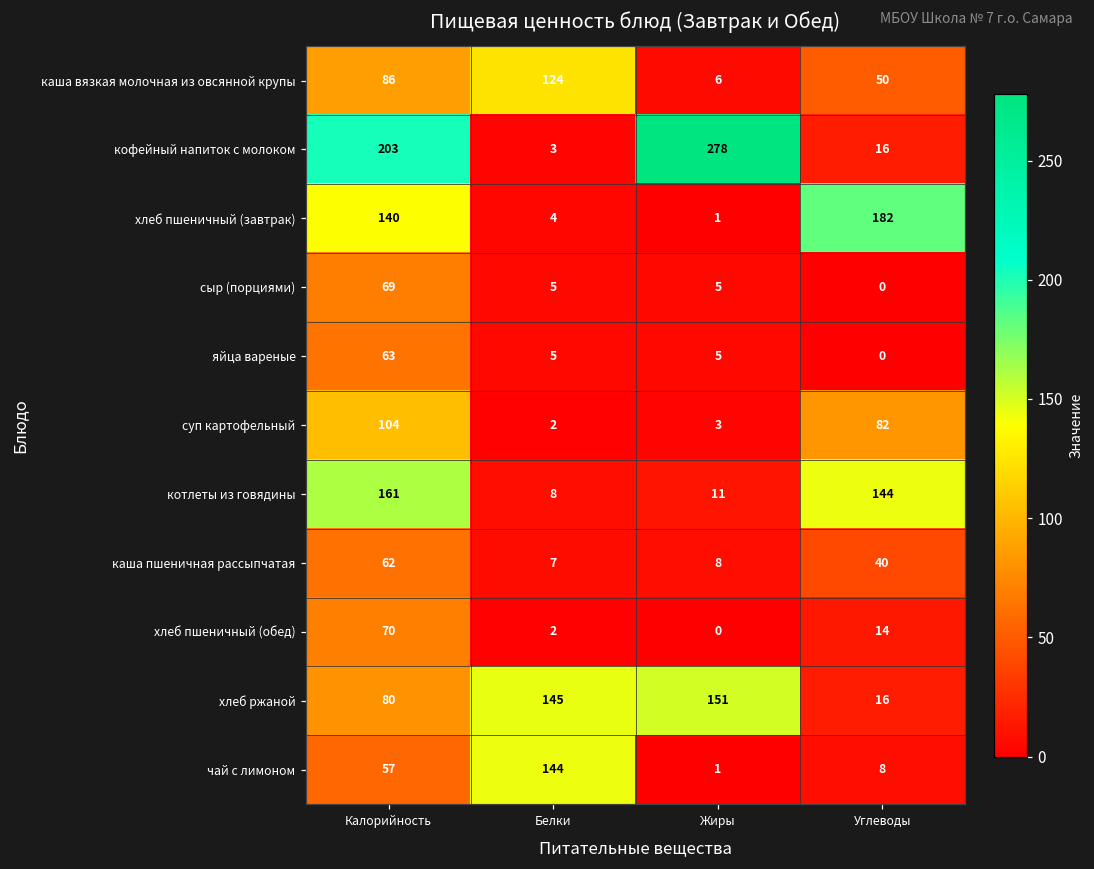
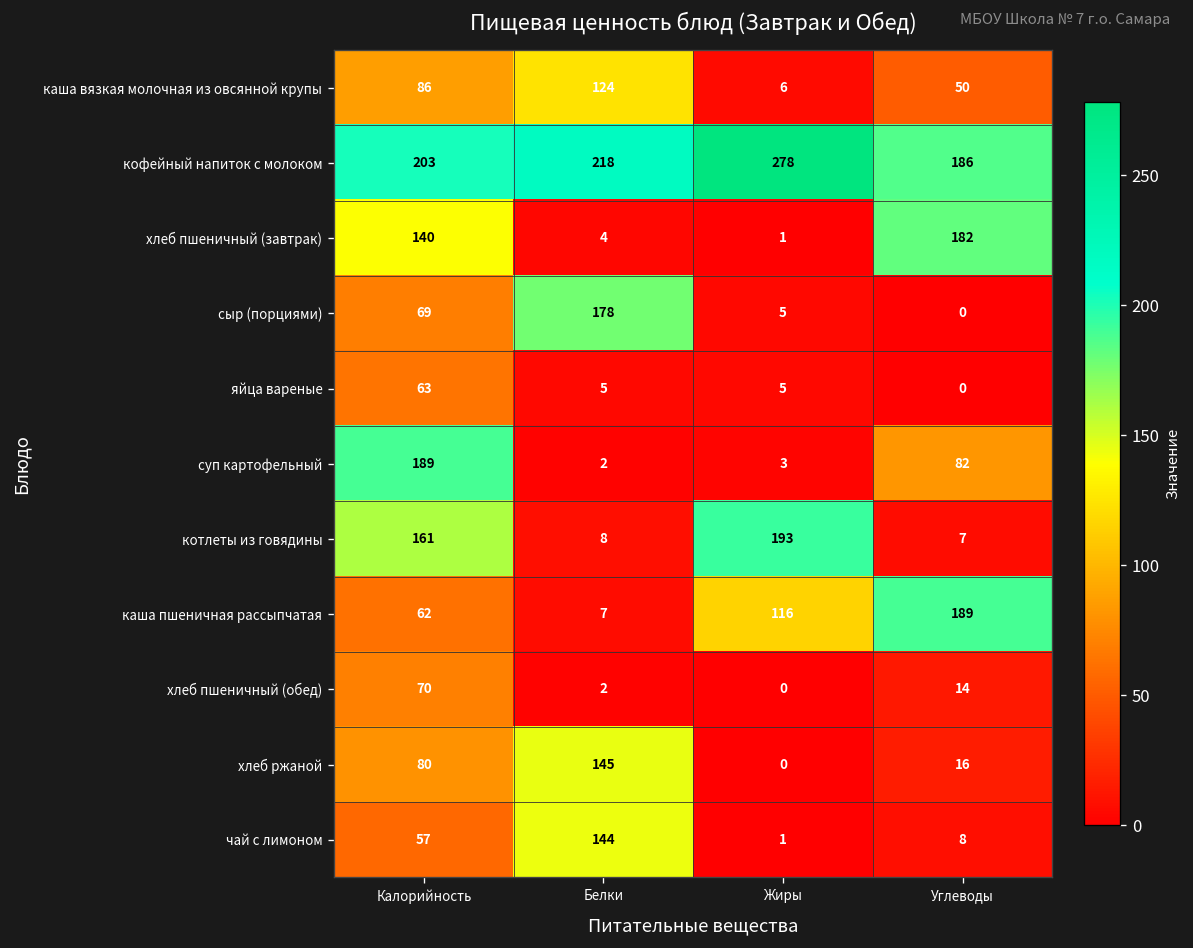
кофейный напиток с молоком, Белки: 3 -> 218
кофейный напиток с молоком, Углеводы: 16 -> 186
сыр (порциями), Белки: 5 -> 178
суп картофельный, Калорийность: 104 -> 189
котлеты из говядины, Жиры: 11 -> 193
котлеты из говядины, Углеводы: 144 -> 7
каша пшеничная рассыпчатая, Жиры: 8 -> 116
каша пшеничная рассыпчатая, Углеводы: 40 -> 189
хлеб ржаной, Жиры: 151 -> 0
